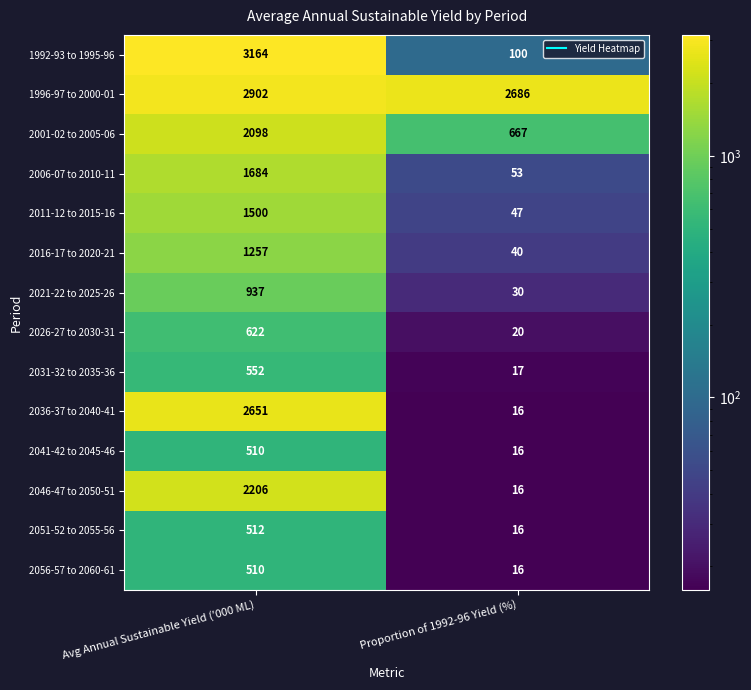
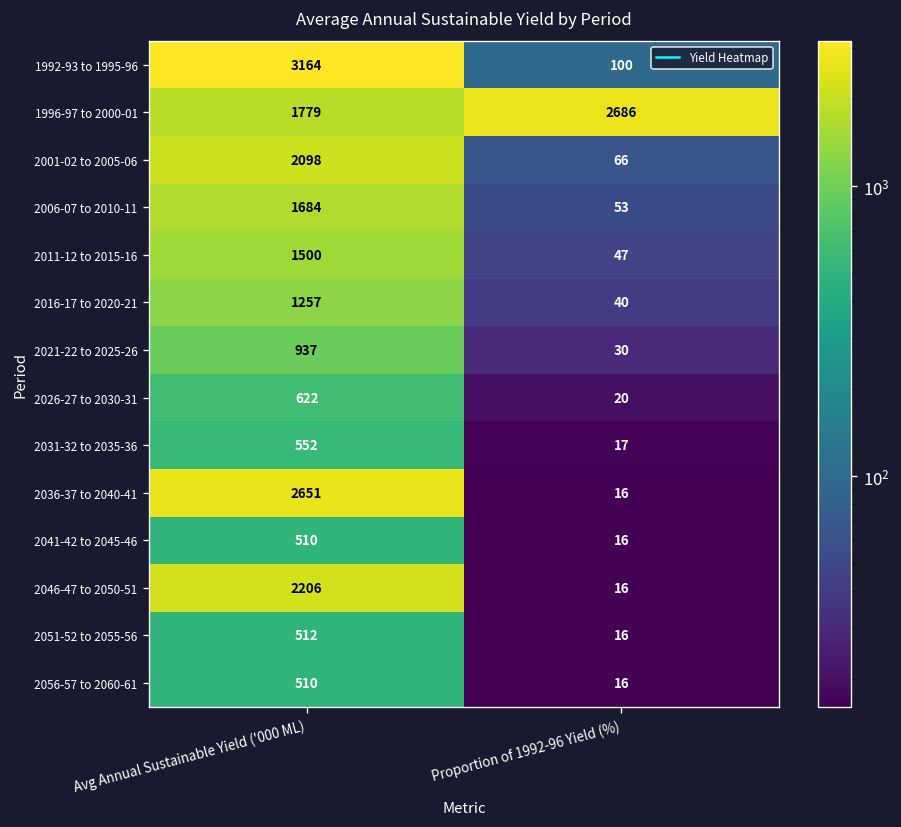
1996-97 to 2000-01, Avg Annual Sustainable Yield ('000 ML): 2902 -> 1779
2001-02 to 2005-06, Proportion of 1992-96 Yield (%): 667 -> 66
